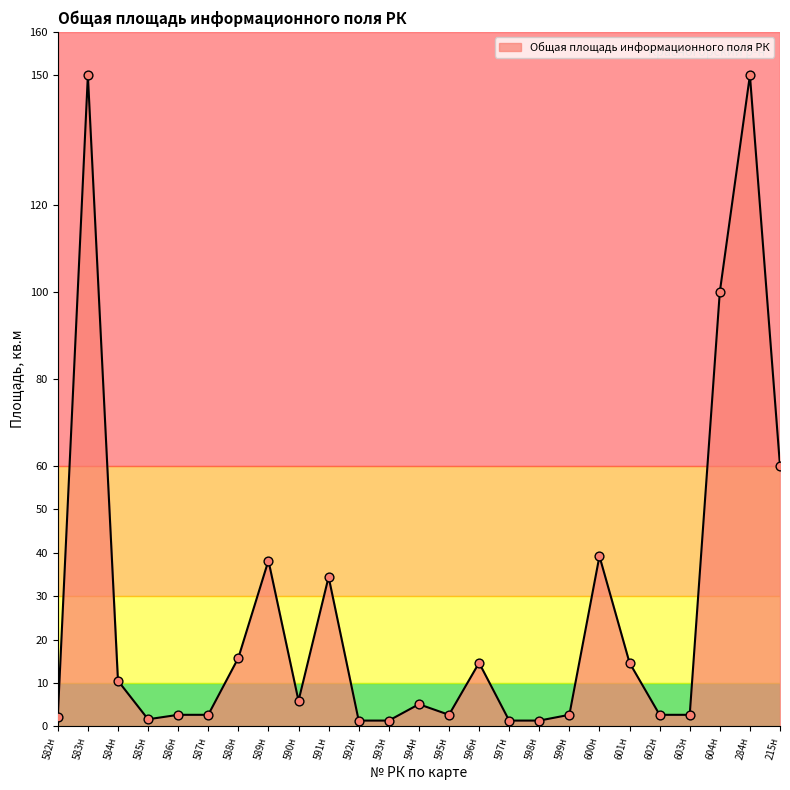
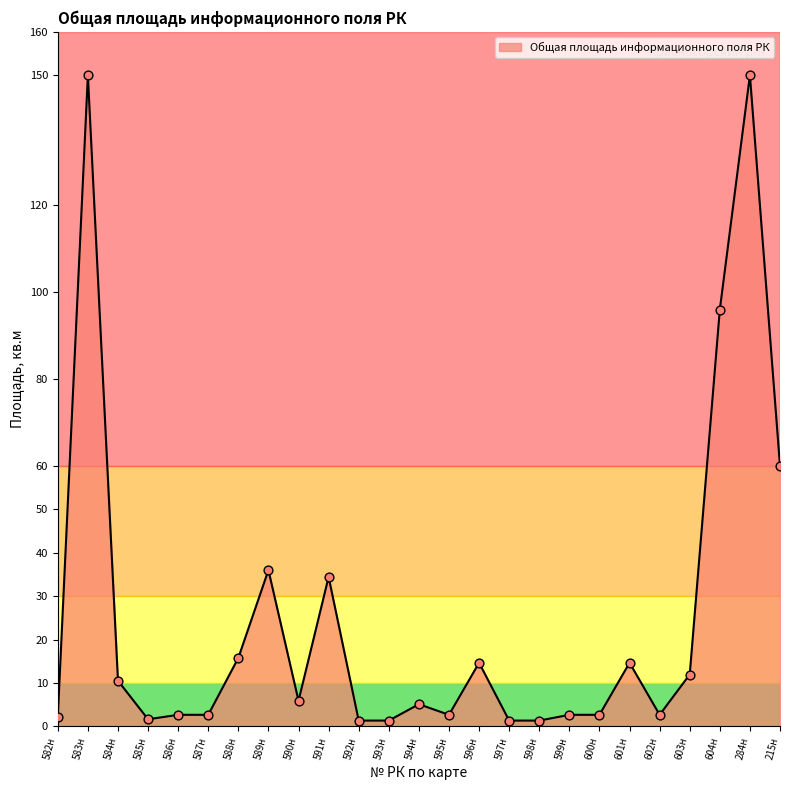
589н: 38 -> 36
600н: 39 -> 3
603н: 3 -> 12
604н: 100 -> 96
